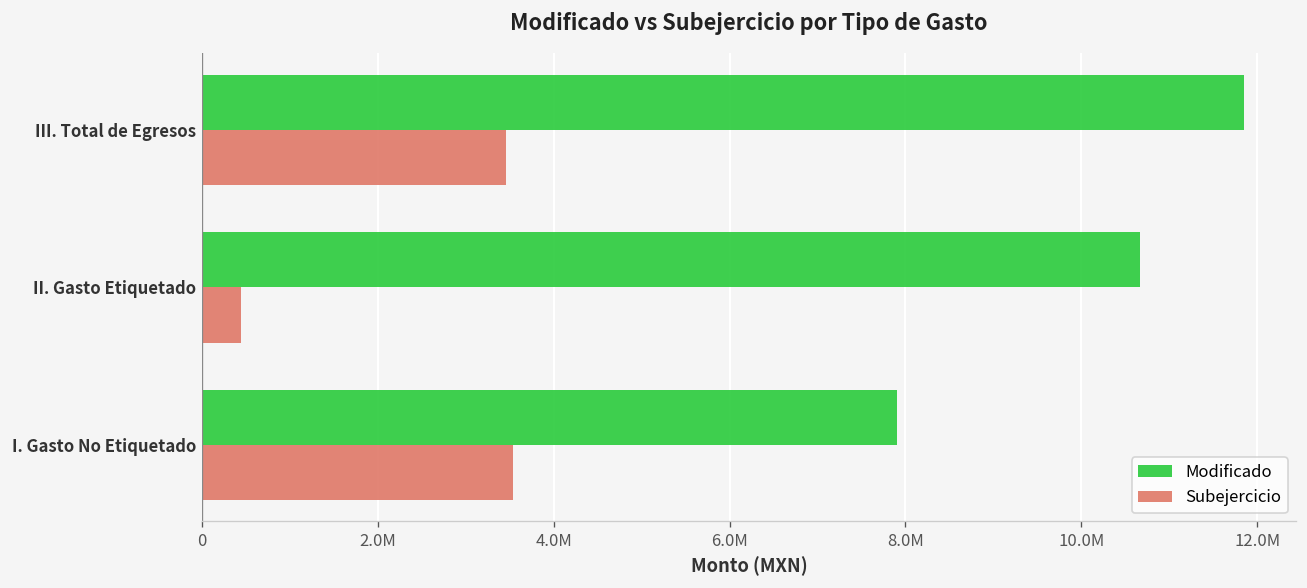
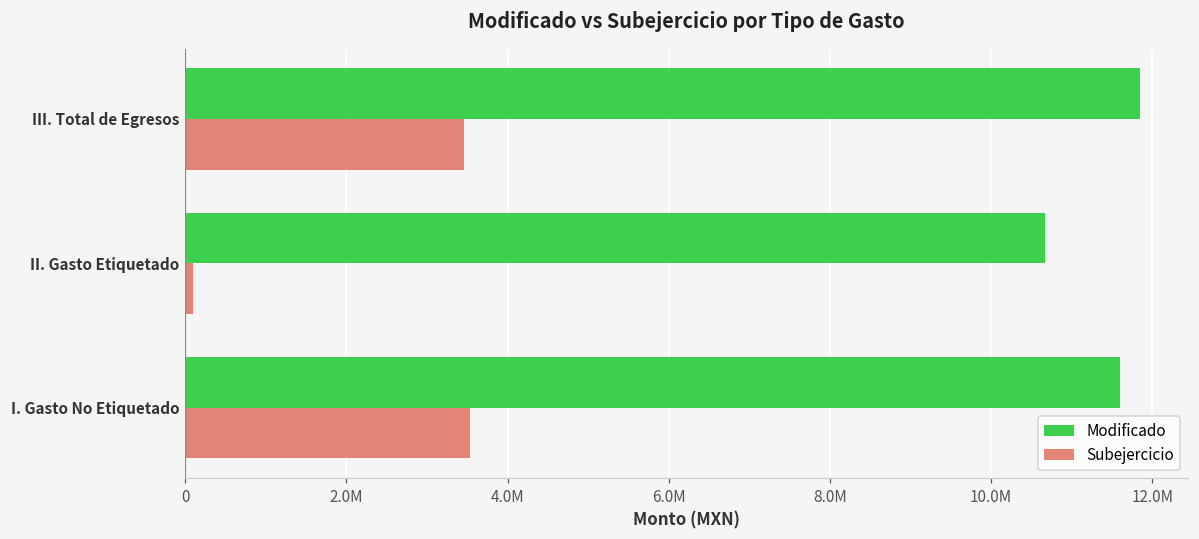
Subejercicio, II. Gasto Etiquetado: 400000 -> 100000
Modificado, I. Gasto No Etiquetado: 7900000 -> 11600000
